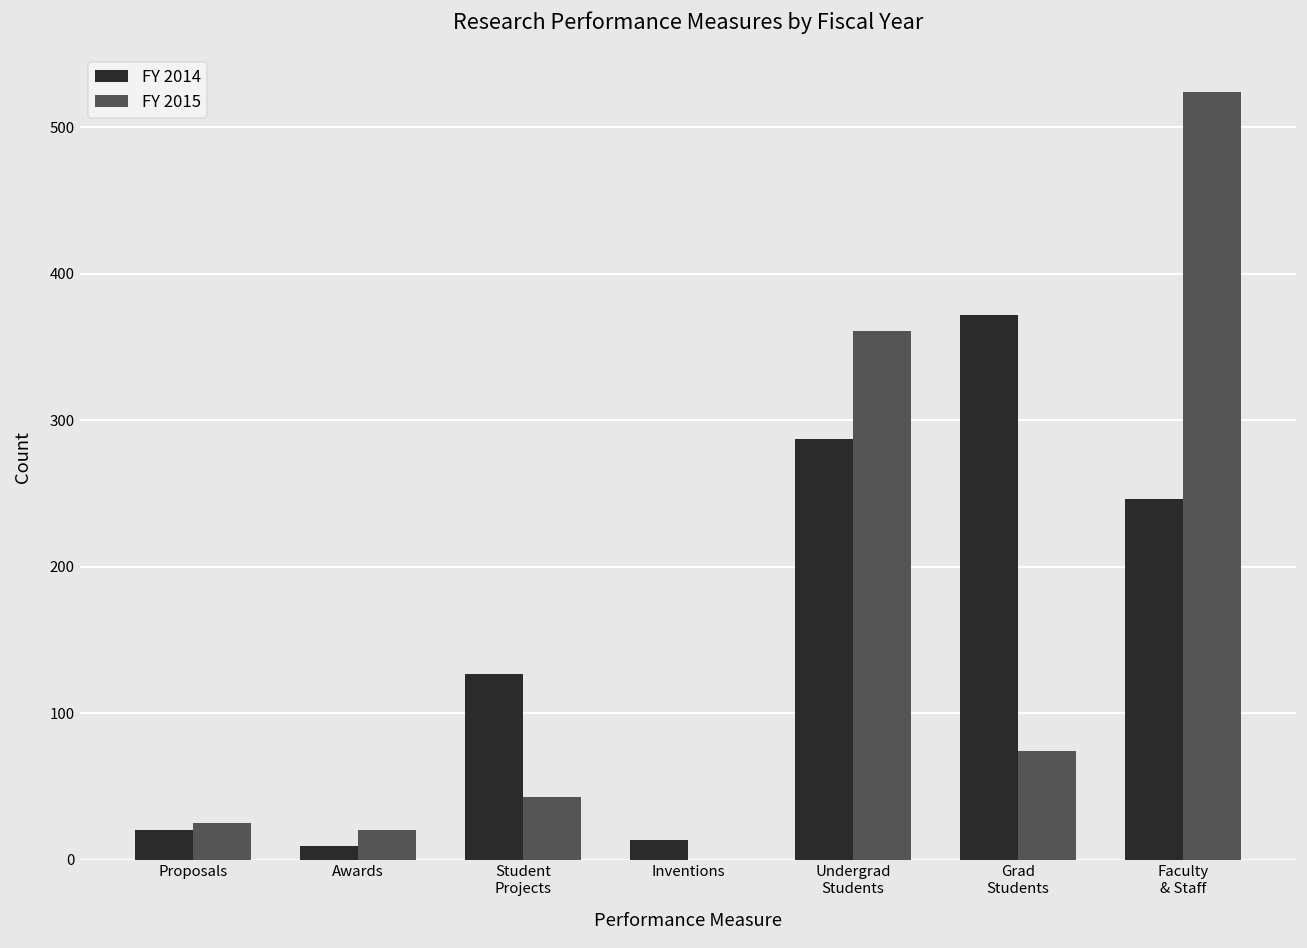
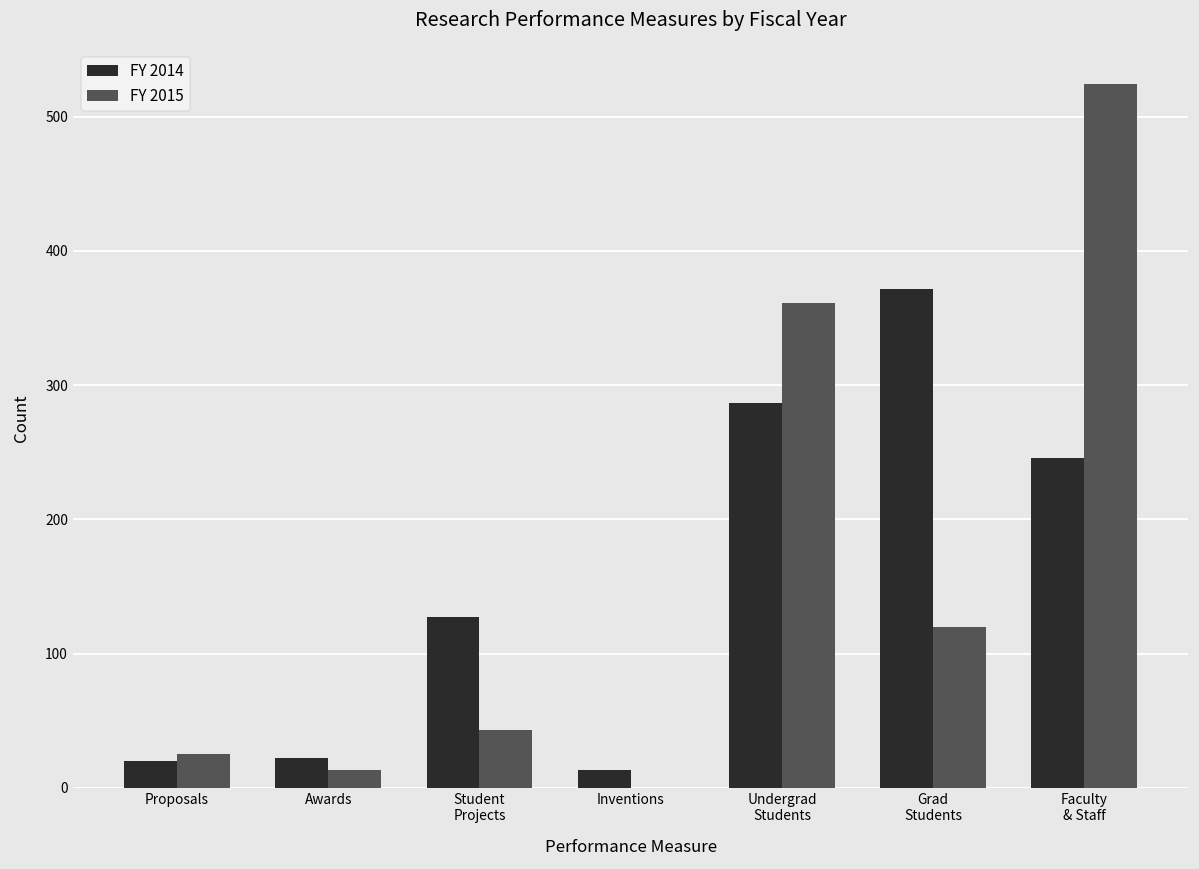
FY 2014, Awards: 9 -> 22
FY 2015, Awards: 20 -> 13
FY 2015, Grad Students: 74 -> 120
